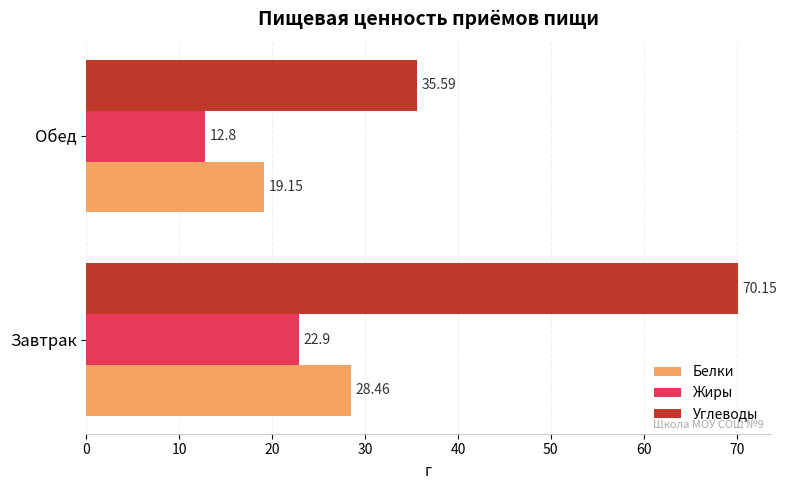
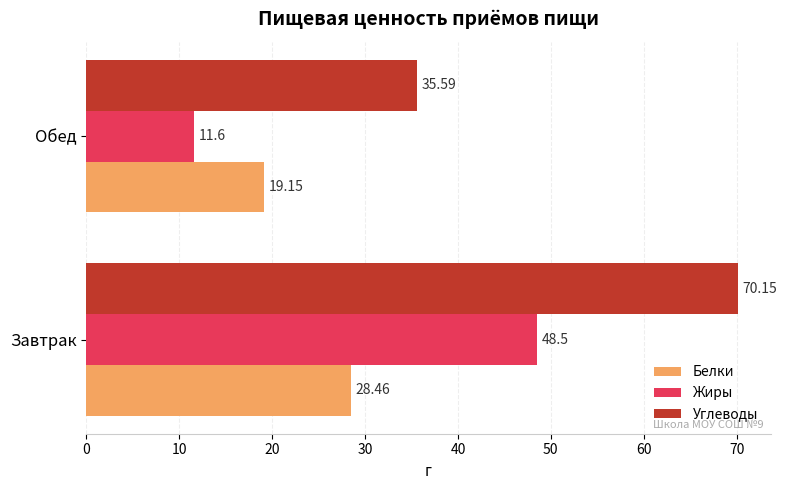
Жиры, Обед: 12.8 -> 11.6
Жиры, Завтрак: 22.9 -> 48.5
